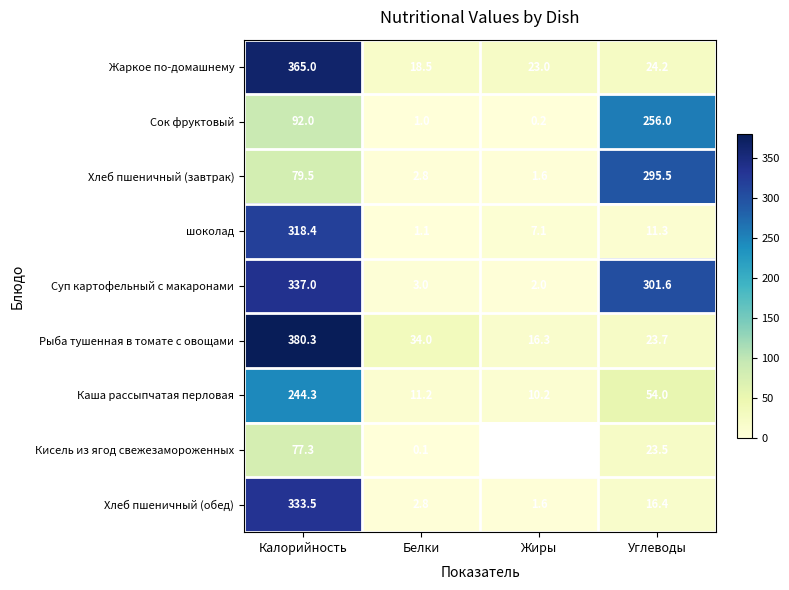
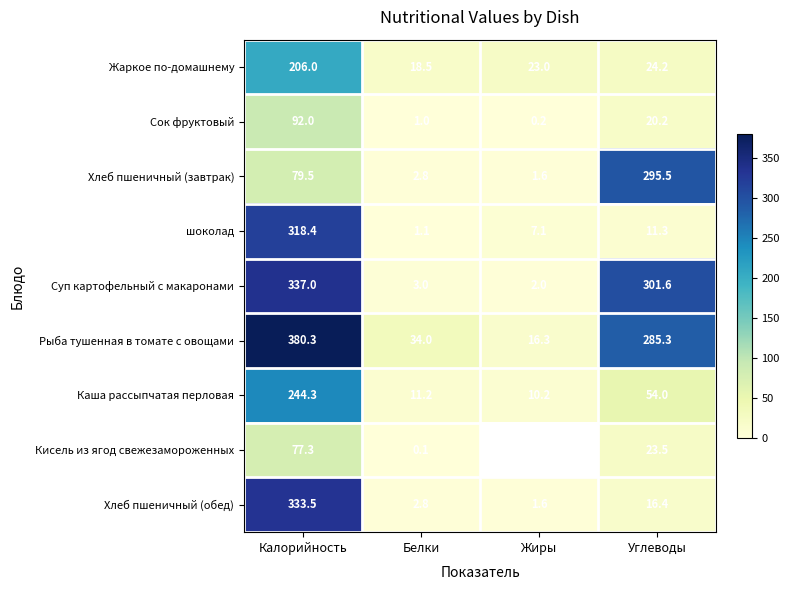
Жаркое по-домашнему, Калорийность: 365.0 -> 206.0
Сок фруктовый, Углеводы: 256.0 -> 20.2
Рыба тушенная в томате с овощами, Углеводы: 23.7 -> 285.3
